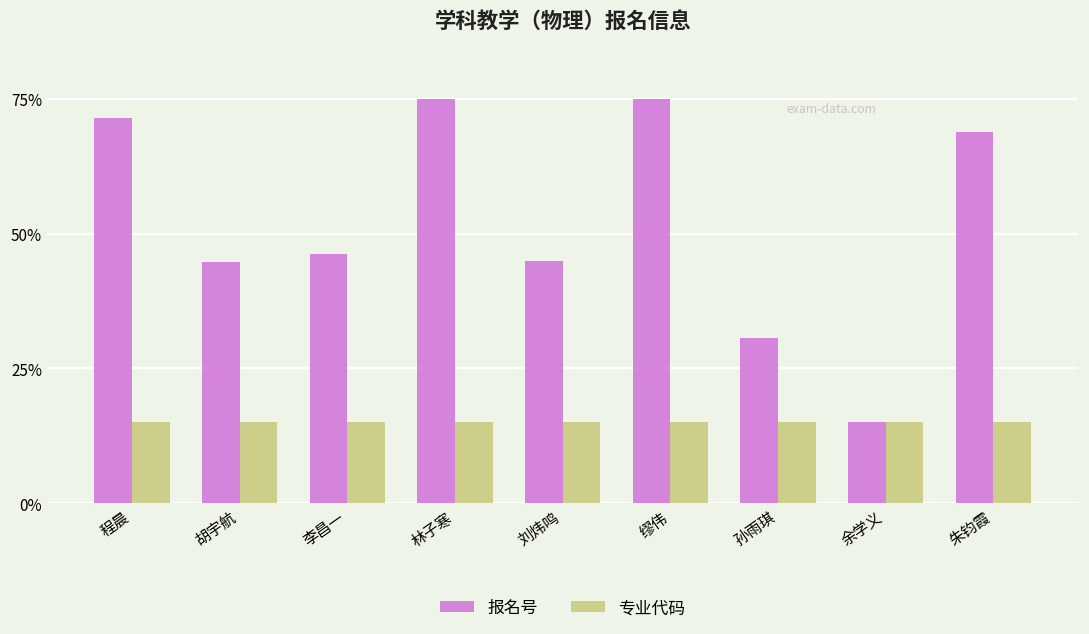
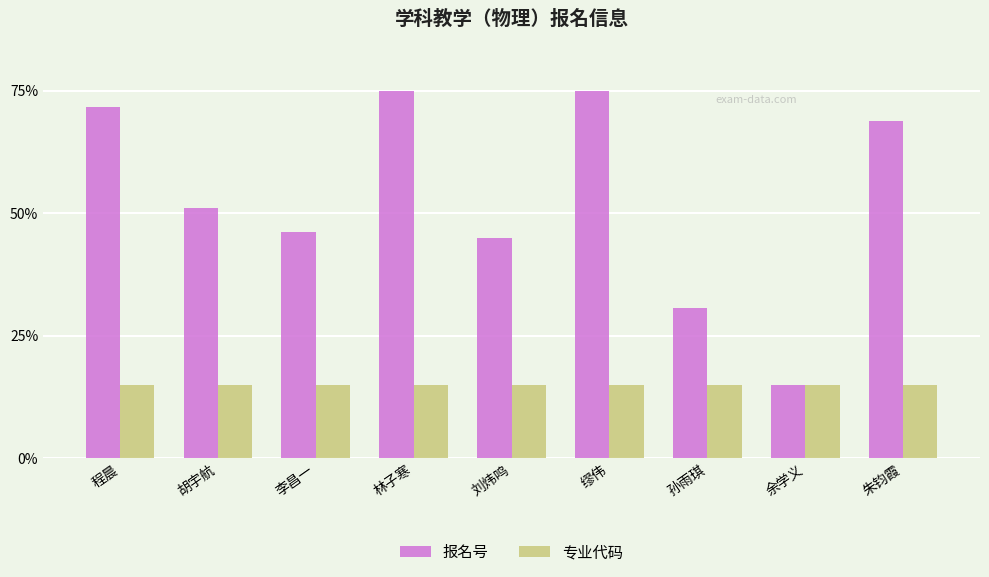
报名号, 胡宇航: 45% -> 51%
